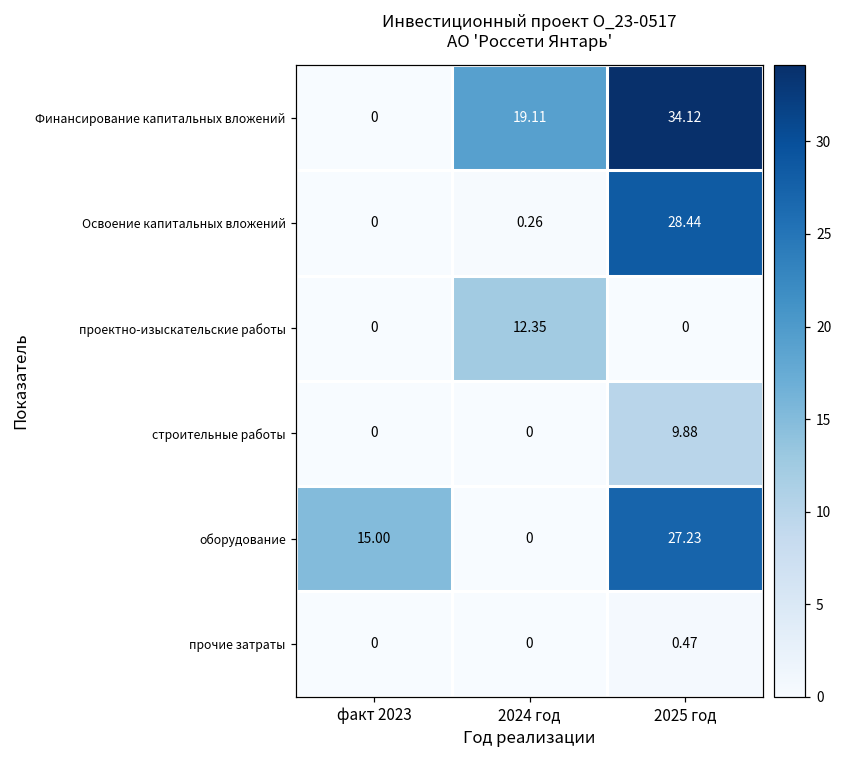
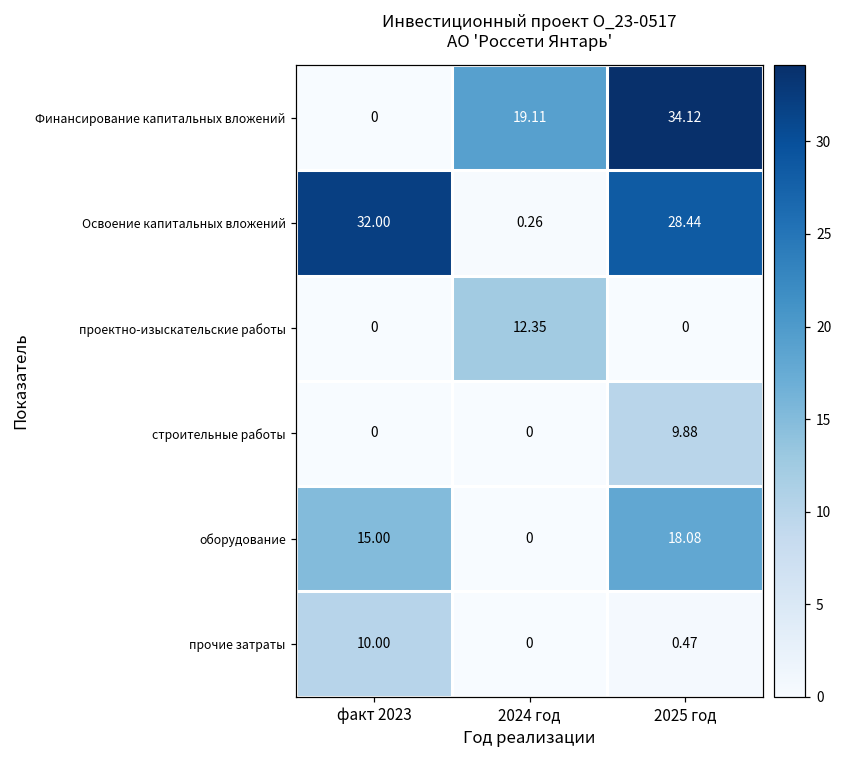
Освоение капитальных вложений, факт 2023: 0 -> 32.00
оборудование, 2025 год: 27.23 -> 18.08
прочие затраты, факт 2023: 0 -> 10.00
